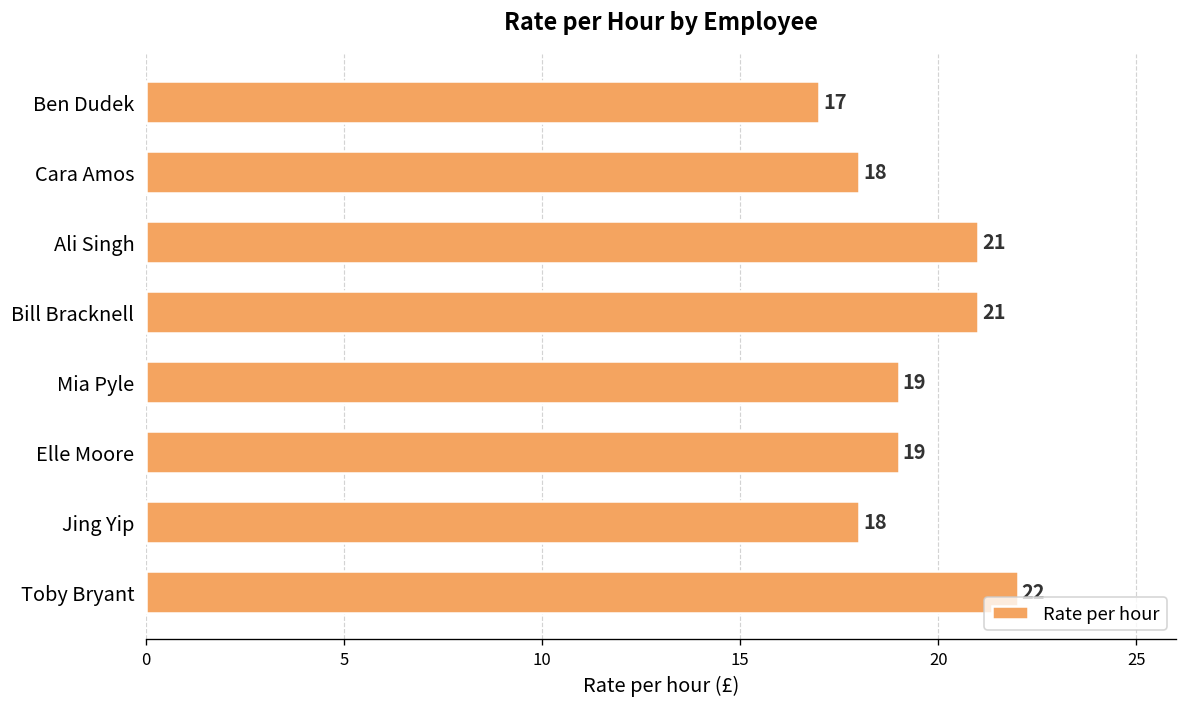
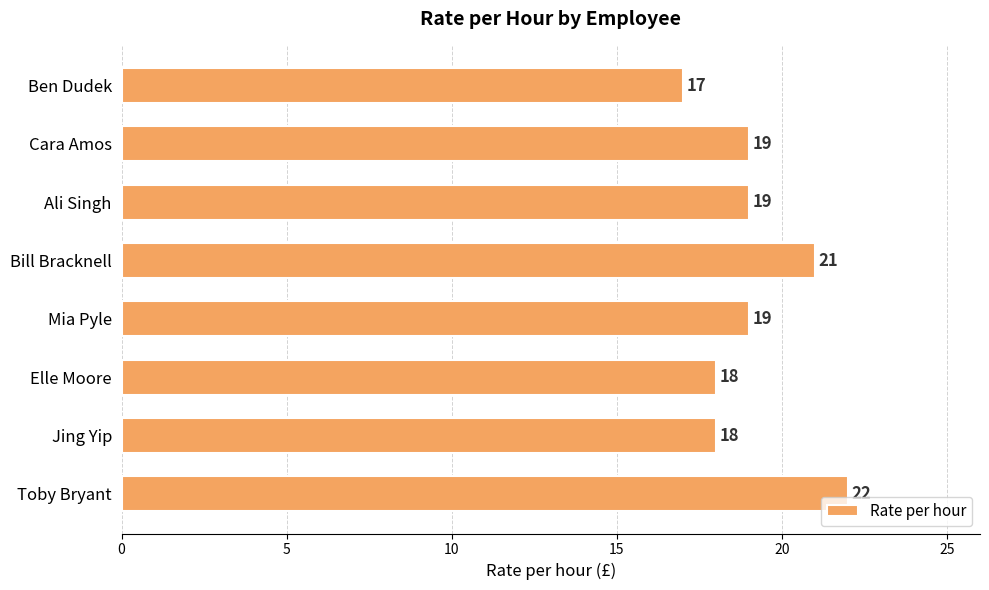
Cara Amos: 18 -> 19
Ali Singh: 21 -> 19
Elle Moore: 19 -> 18
